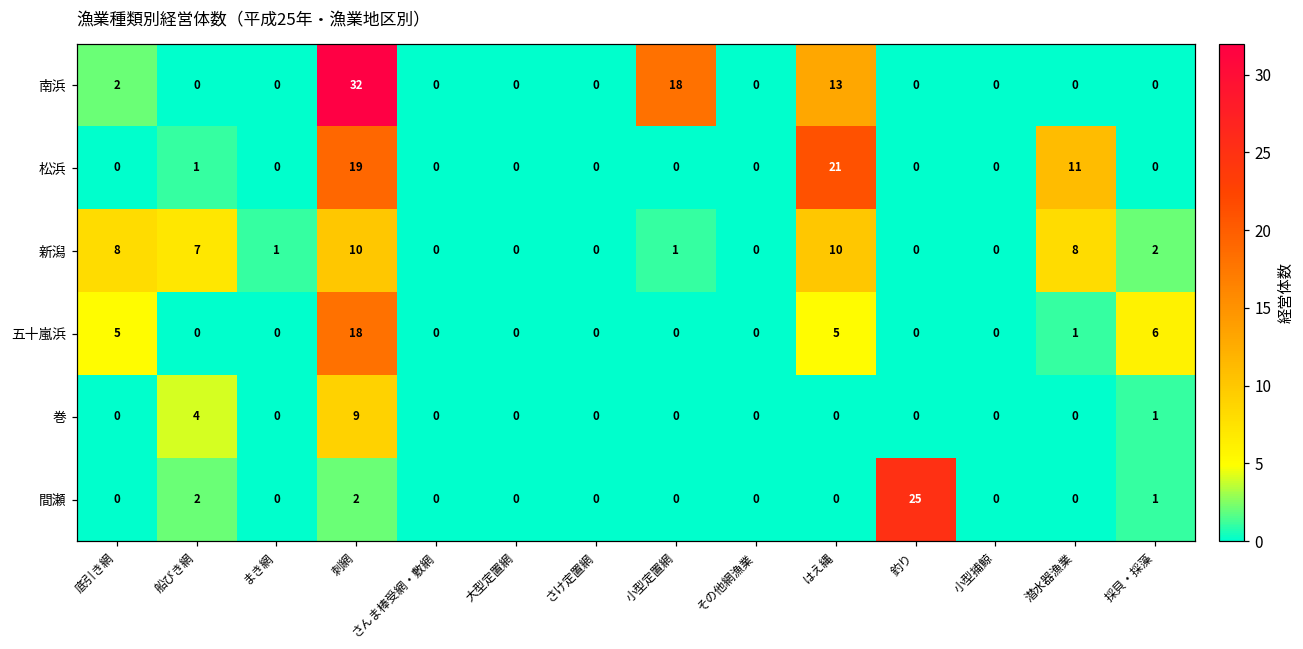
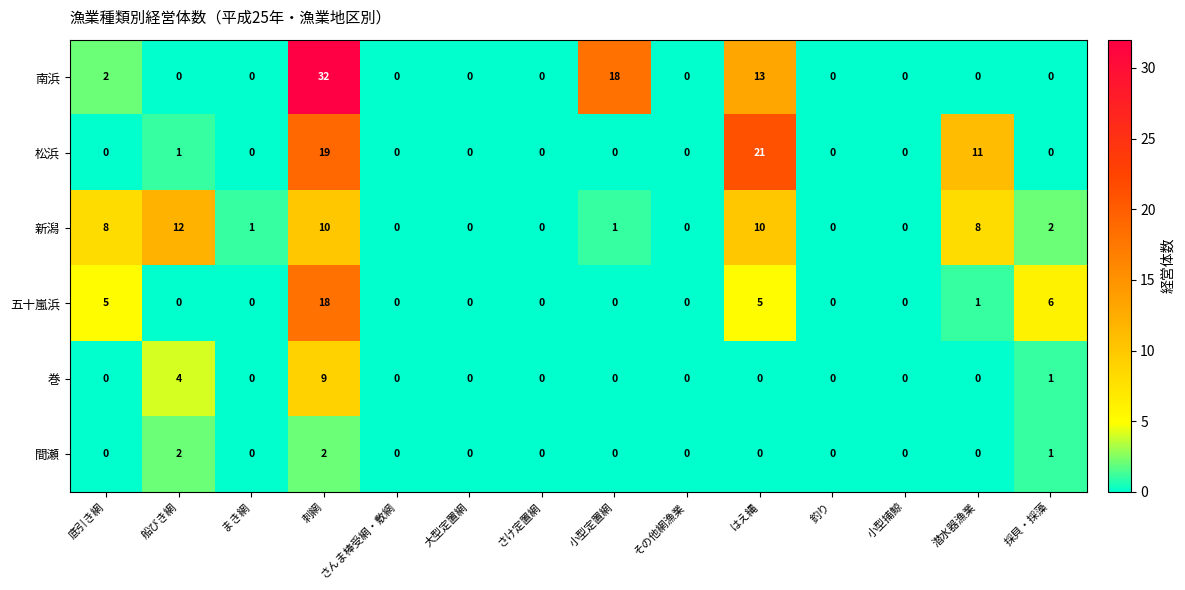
新潟, 船びき網: 7 -> 12
間瀬, 釣り: 25 -> 0
